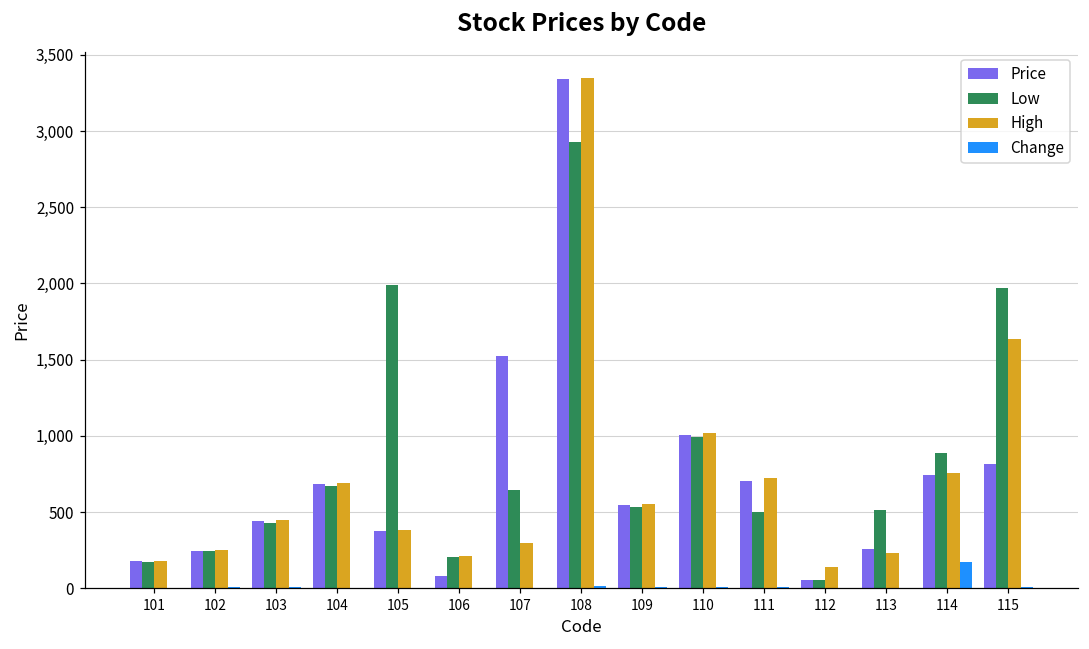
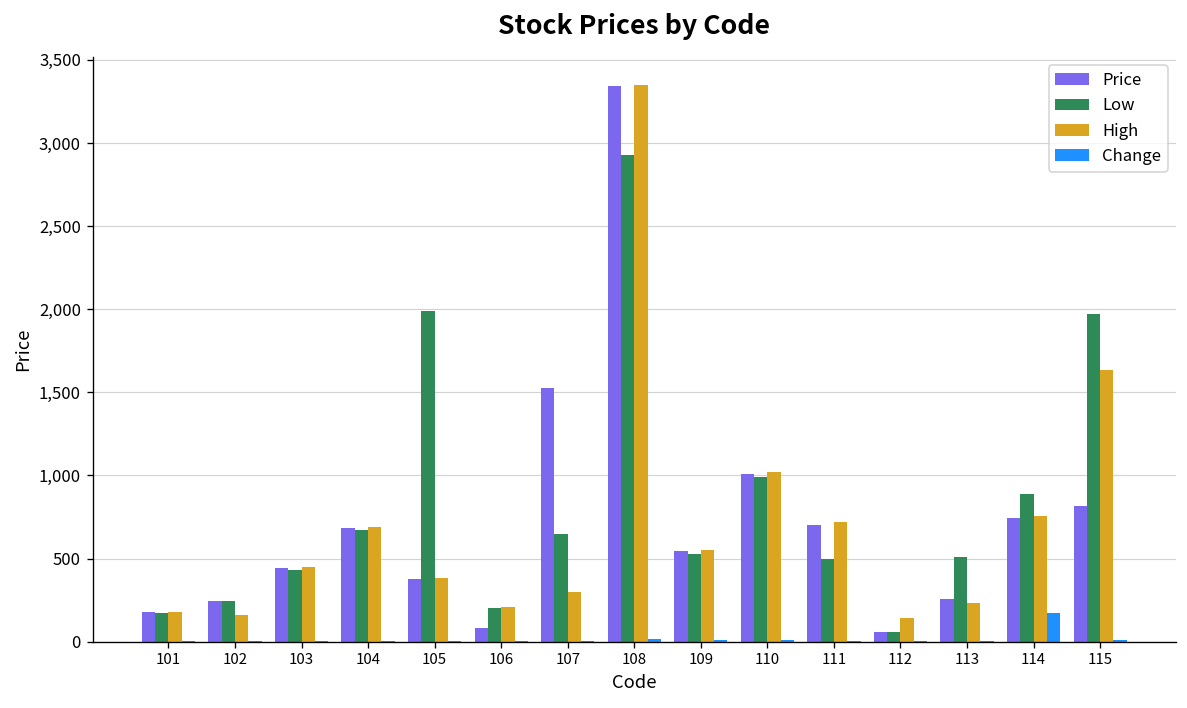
High, 102: 250 -> 160
